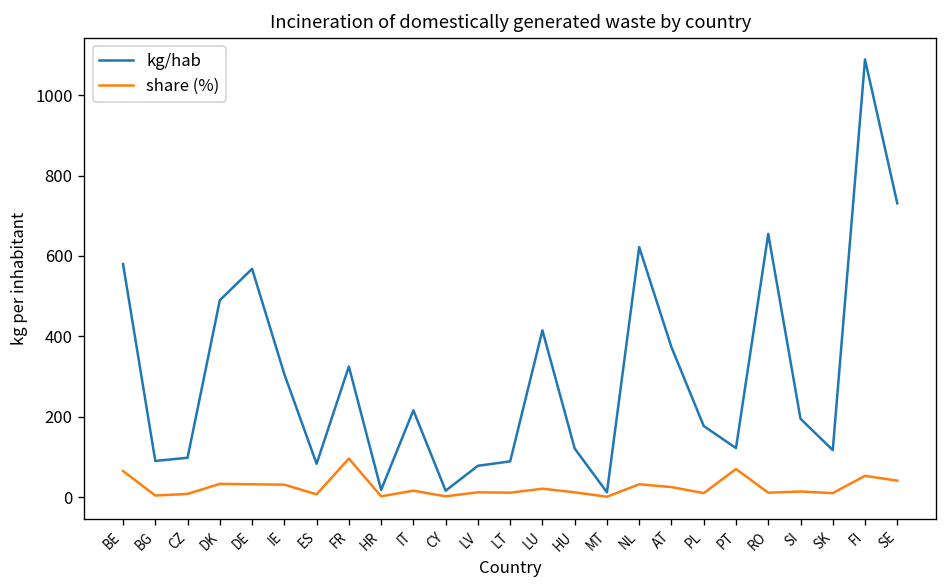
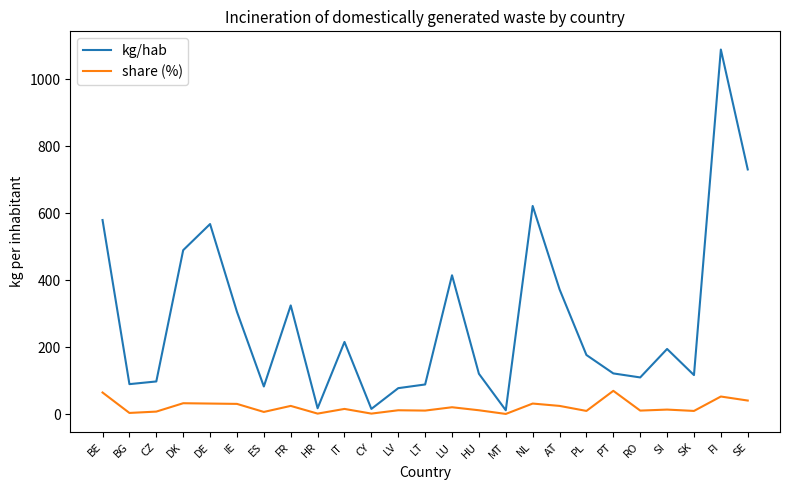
share (%), FR: 100 -> 30
kg/hab, RO: 660 -> 110
